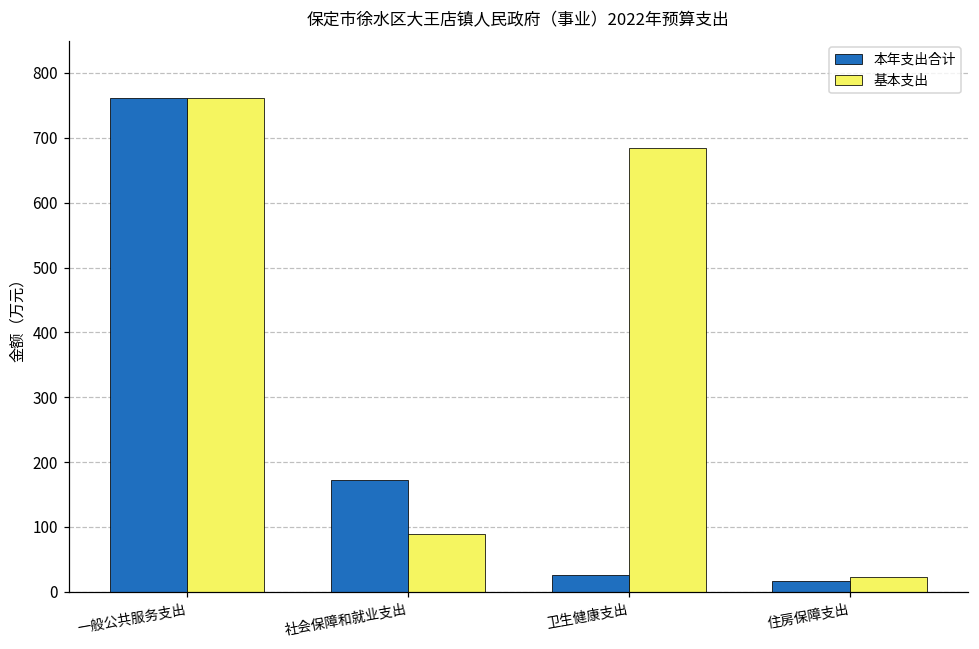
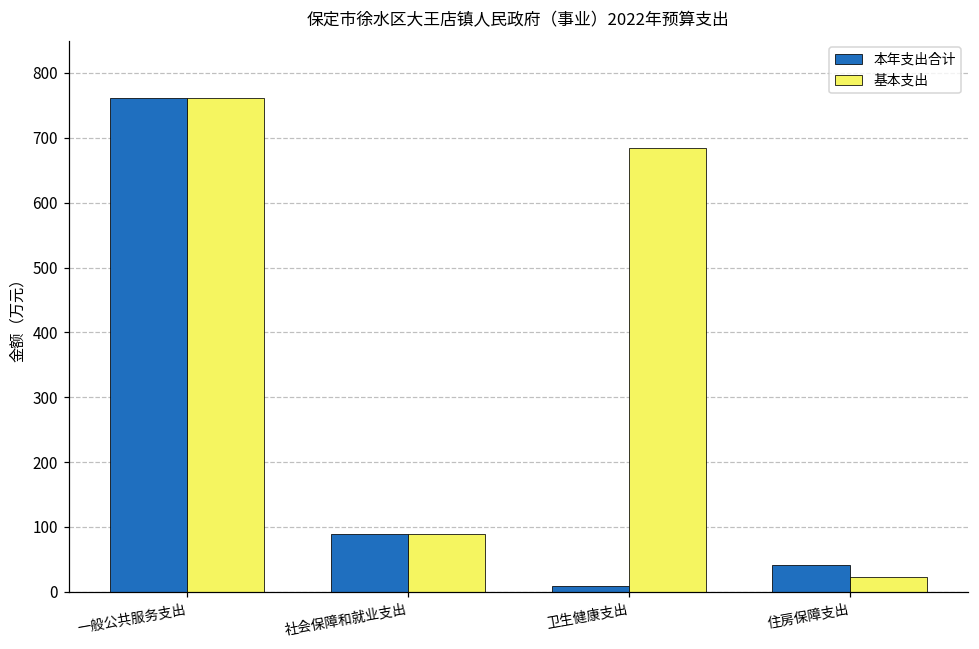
本年支出合计, 社会保障和就业支出: 170 -> 90
本年支出合计, 卫生健康支出: 30 -> 10
本年支出合计, 住房保障支出: 20 -> 40
